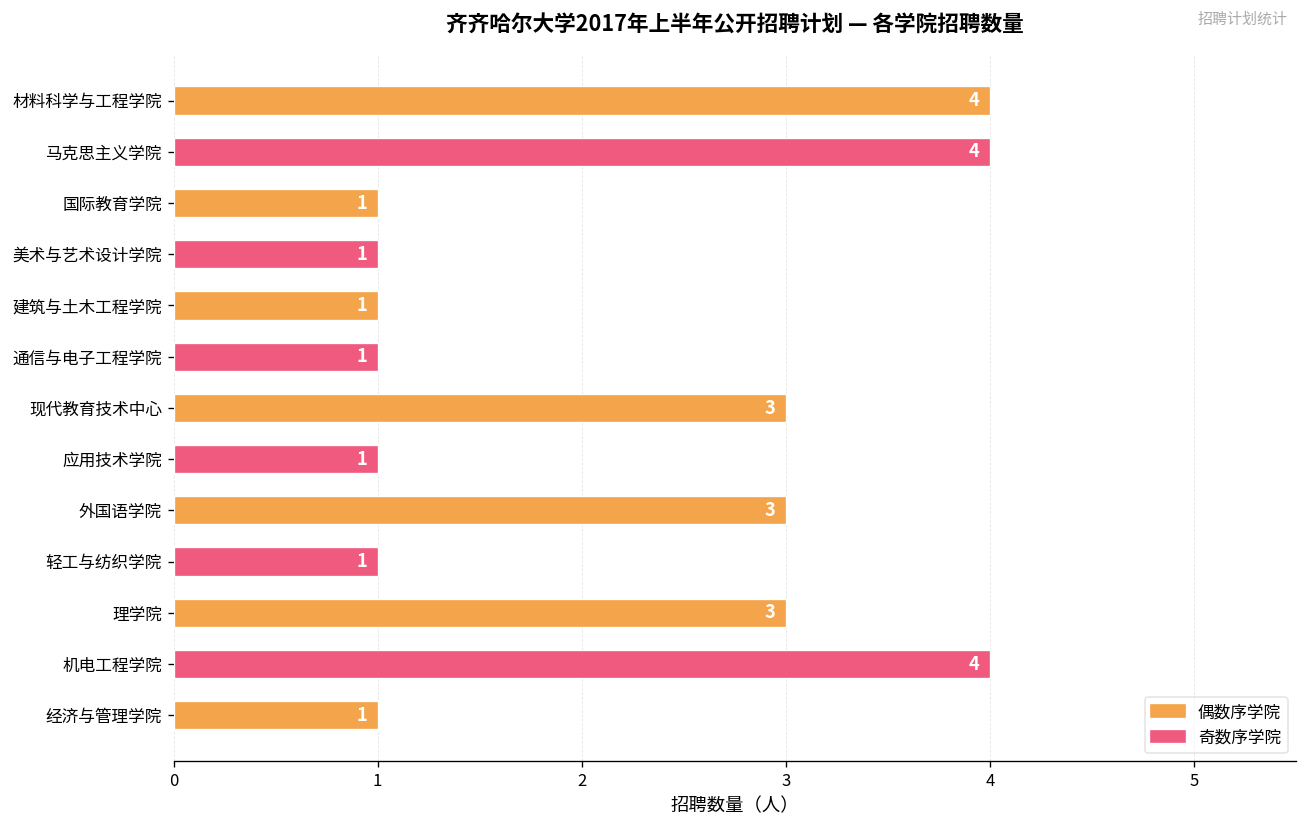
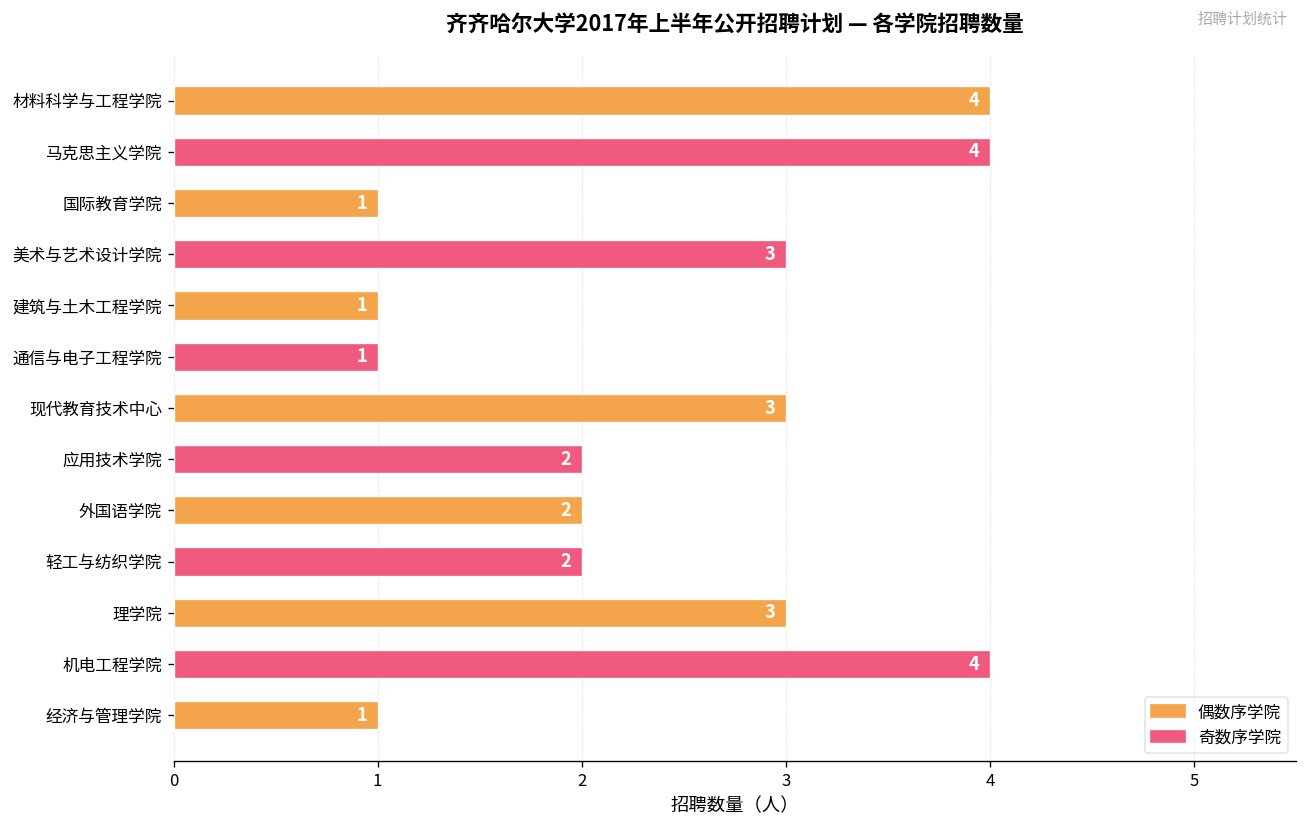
美术与艺术设计学院: 1 -> 3
应用技术学院: 1 -> 2
外国语学院: 3 -> 2
轻工与纺织学院: 1 -> 2
